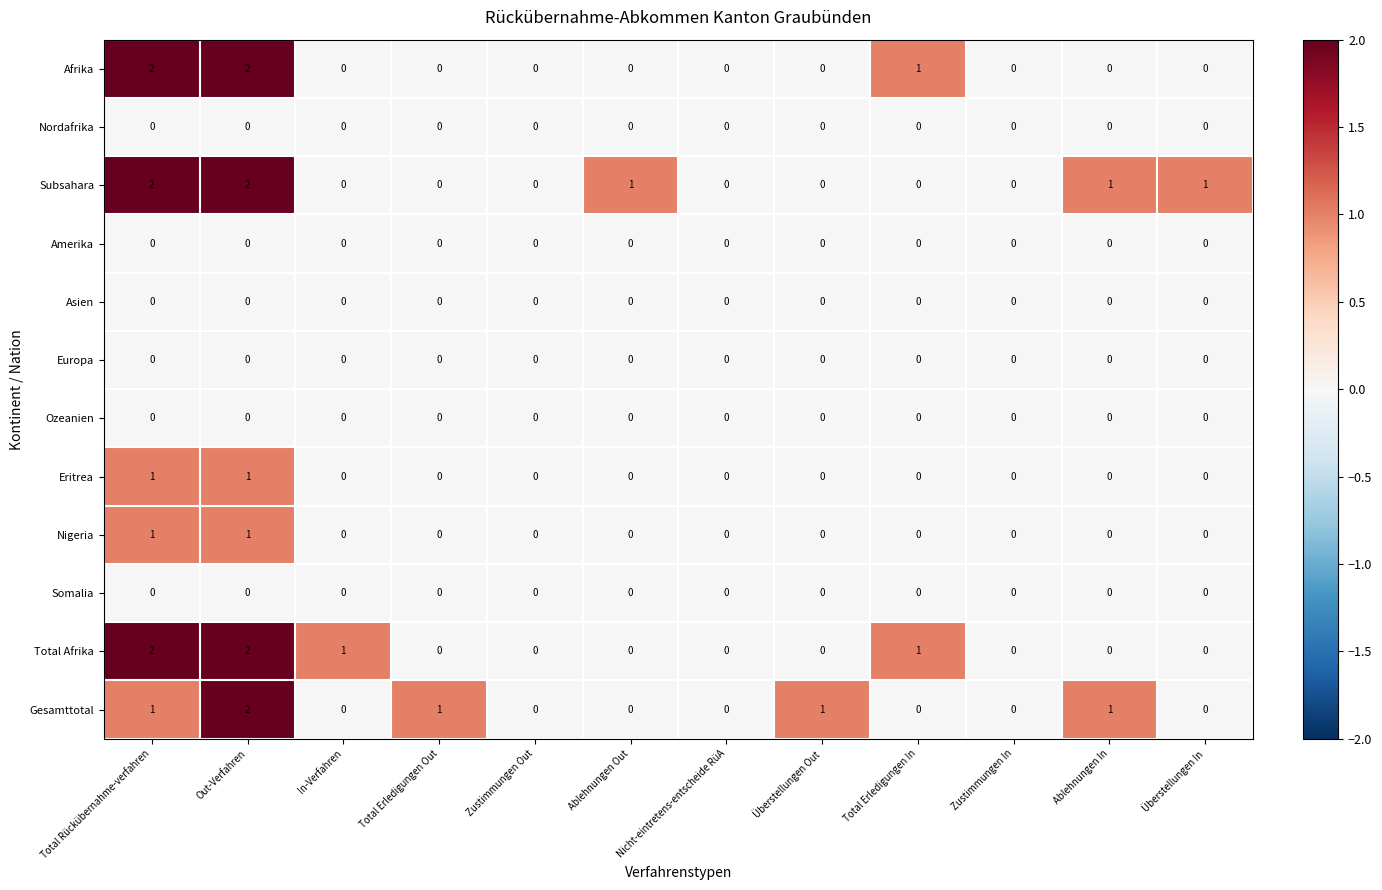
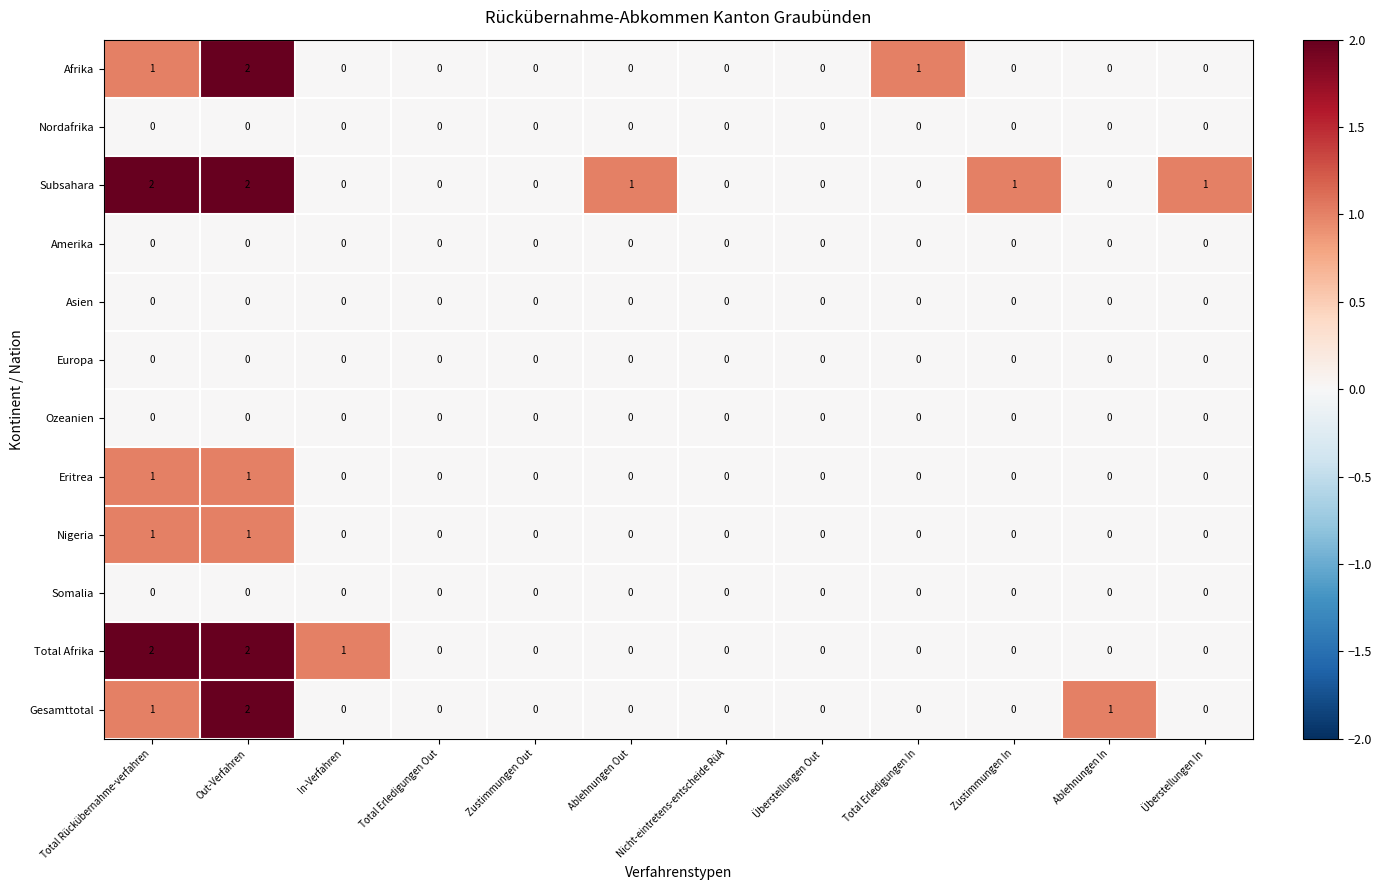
Afrika, Total Rückübernahme-verfahren: 2 -> 1
Subsahara, Zustimmungen In: 0 -> 1
Subsahara, Ablehnungen In: 1 -> 0
Total Afrika, Total Erledigungen In: 1 -> 0
Gesamttotal, Total Erledigungen Out: 1 -> 0
Gesamttotal, Überstellungen Out: 1 -> 0
